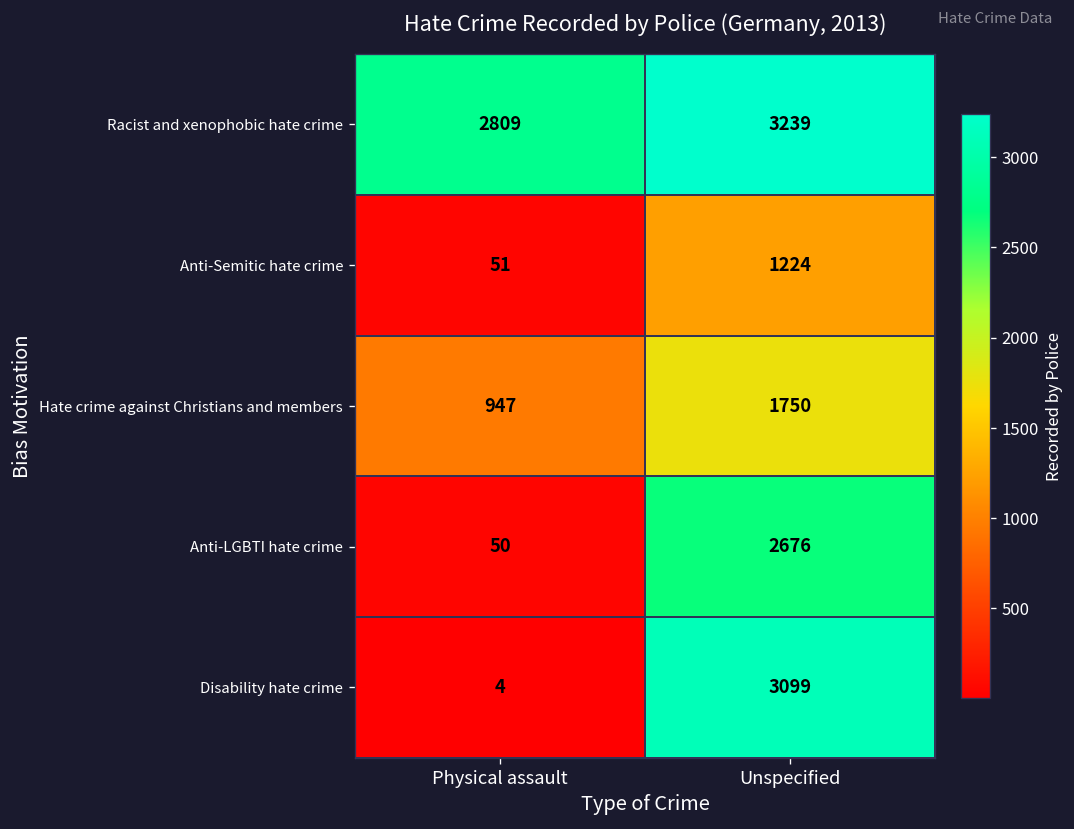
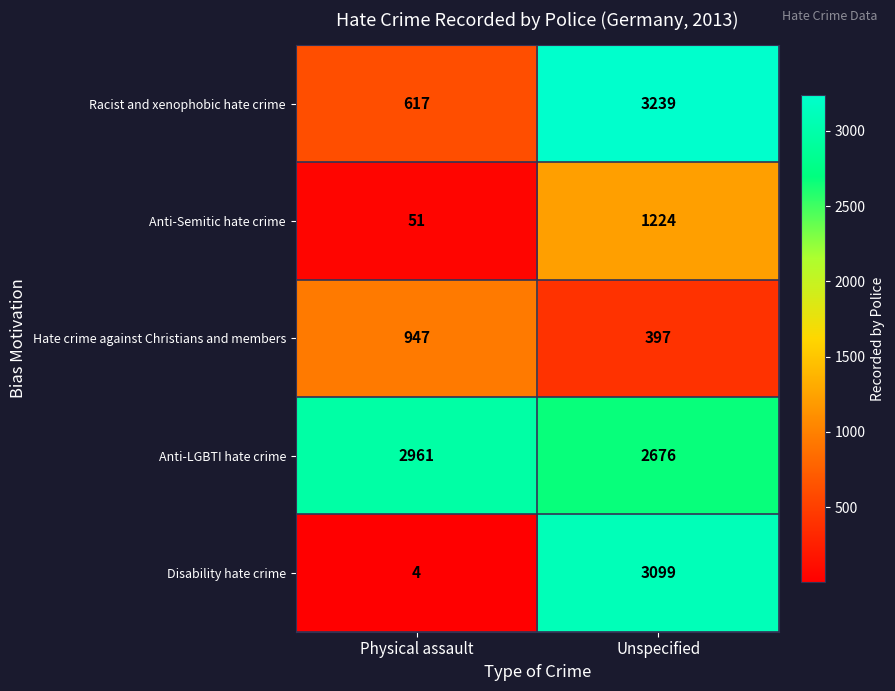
Racist and xenophobic hate crime, Physical assault: 2809 -> 617
Hate crime against Christians and members, Unspecified: 1750 -> 397
Anti-LGBTI hate crime, Physical assault: 50 -> 2961
